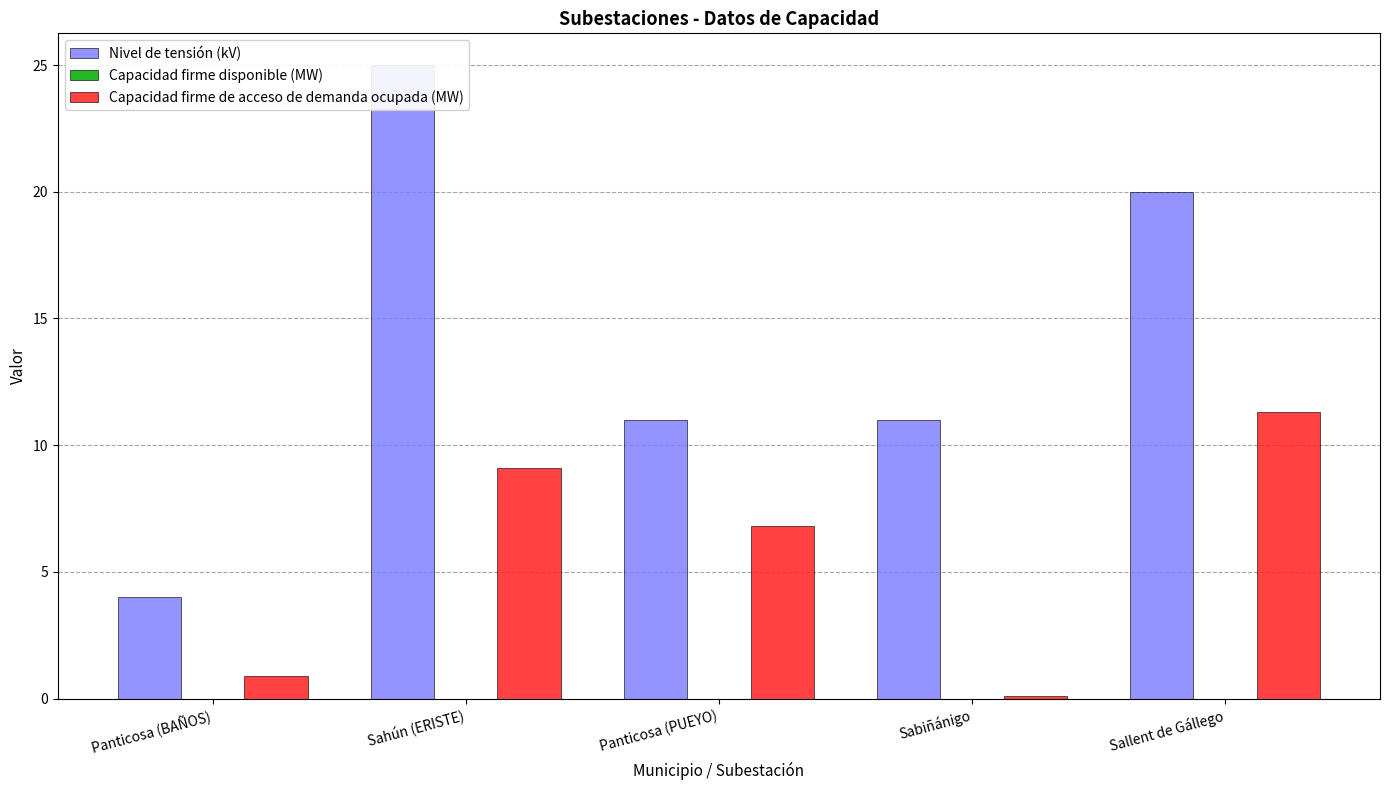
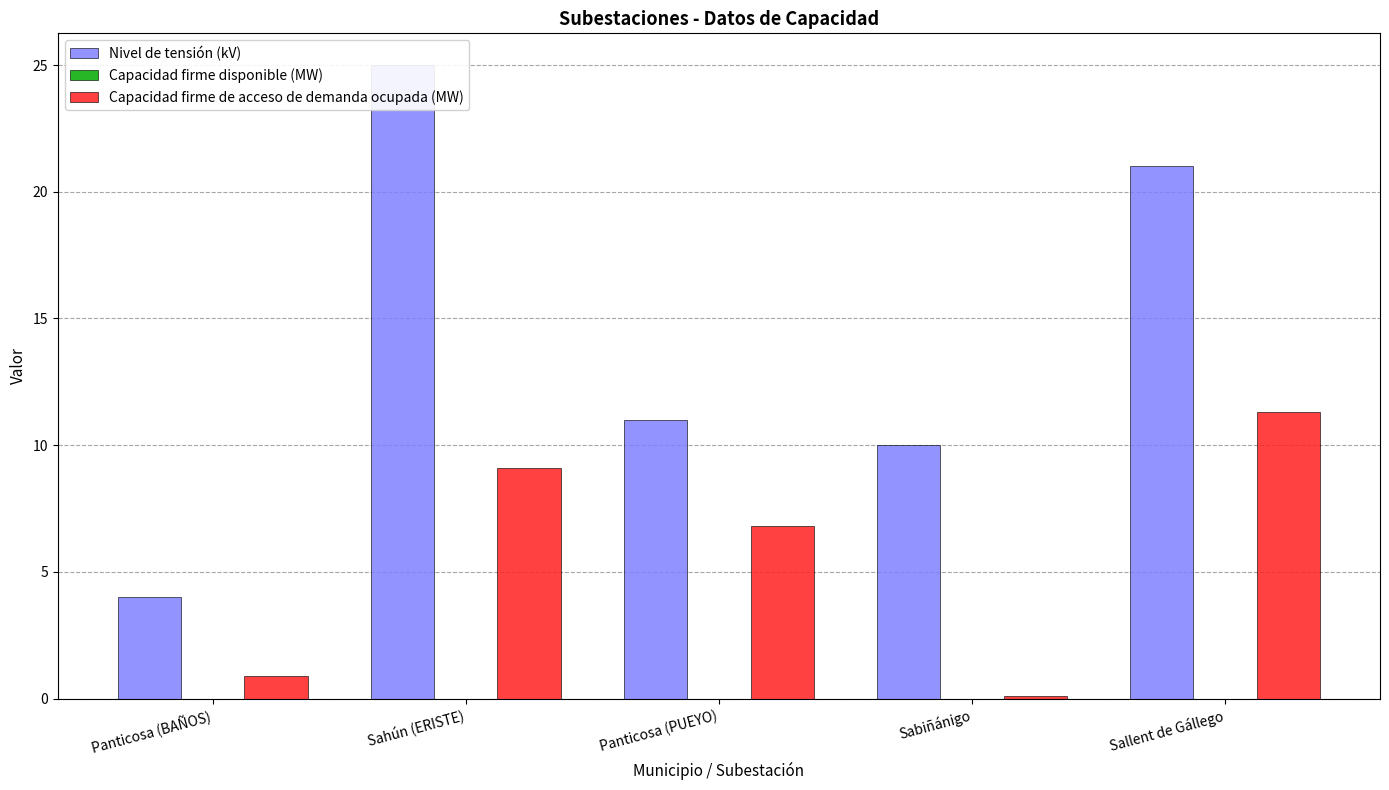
Nivel de tensión (kV), Sabiñánigo: 11 -> 10
Nivel de tensión (kV), Sallent de Gállego: 20 -> 21
